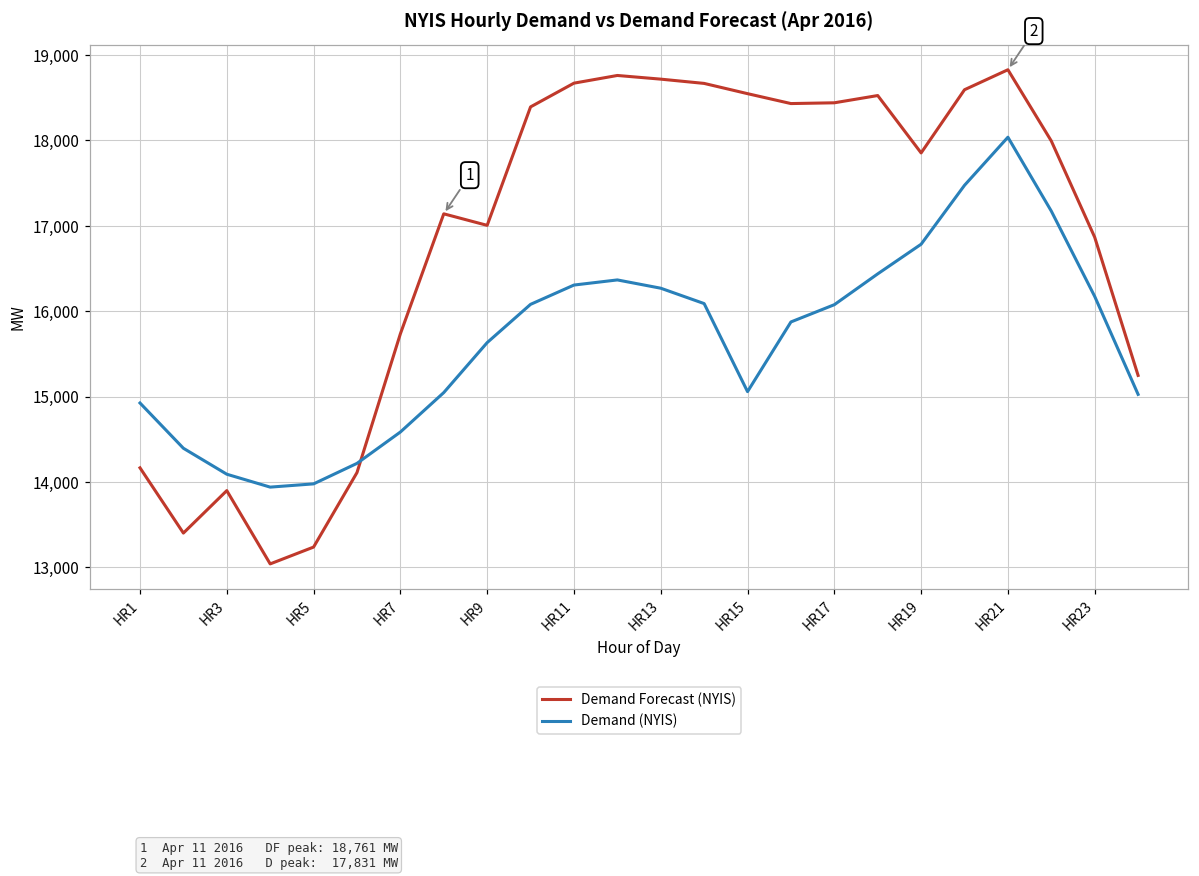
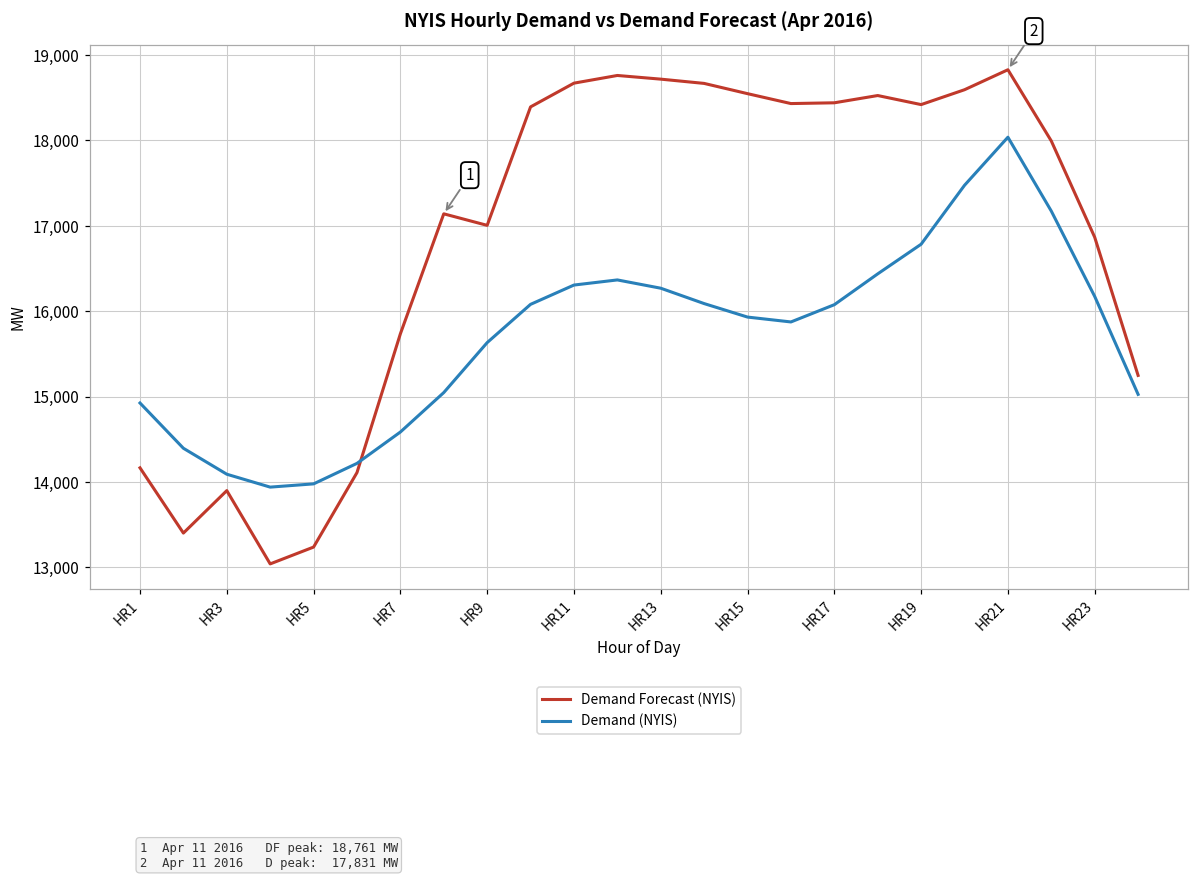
Demand (NYIS), HR15: 15,100 -> 15,900
Demand Forecast (NYIS), HR19: 17,900 -> 18,400
